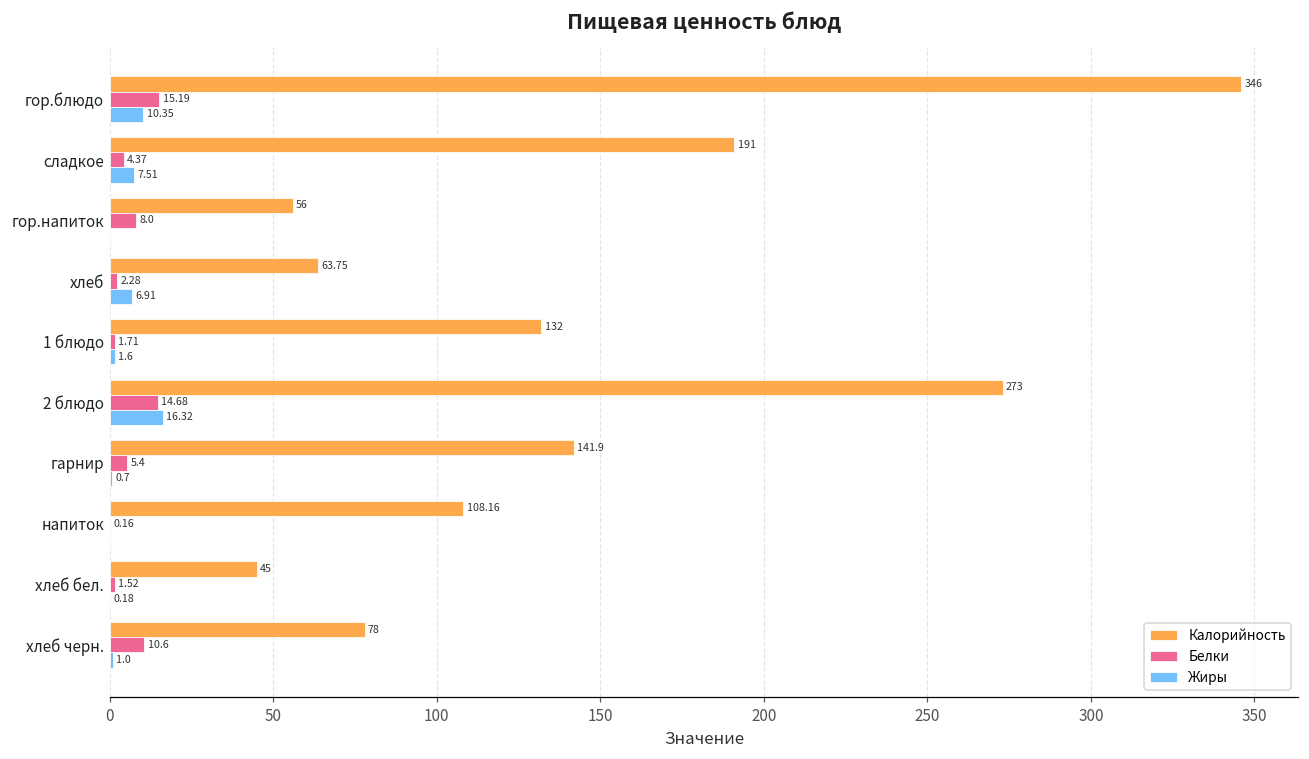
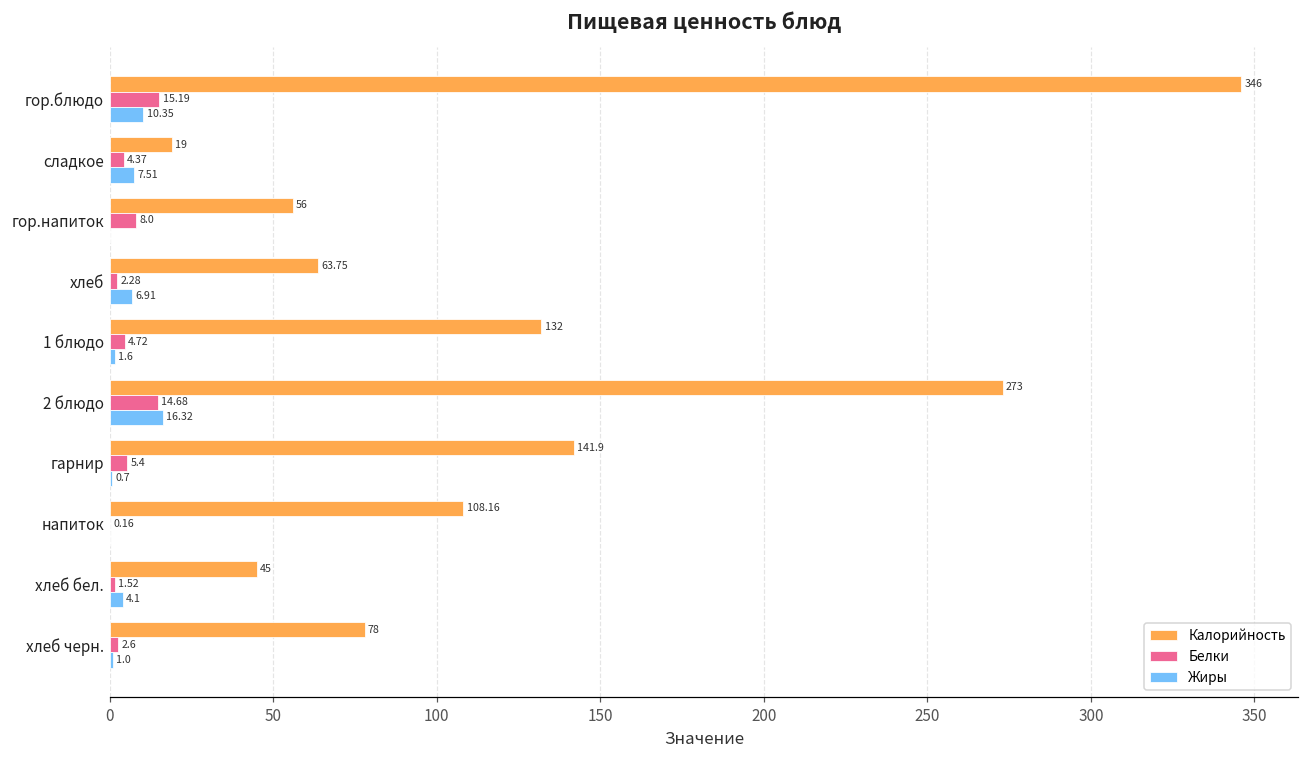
Калорийность, сладкое: 191 -> 19
Белки, 1 блюдо: 1.71 -> 4.72
Жиры, хлеб бел.: 0.18 -> 4.1
Белки, хлеб черн.: 10.6 -> 2.6
